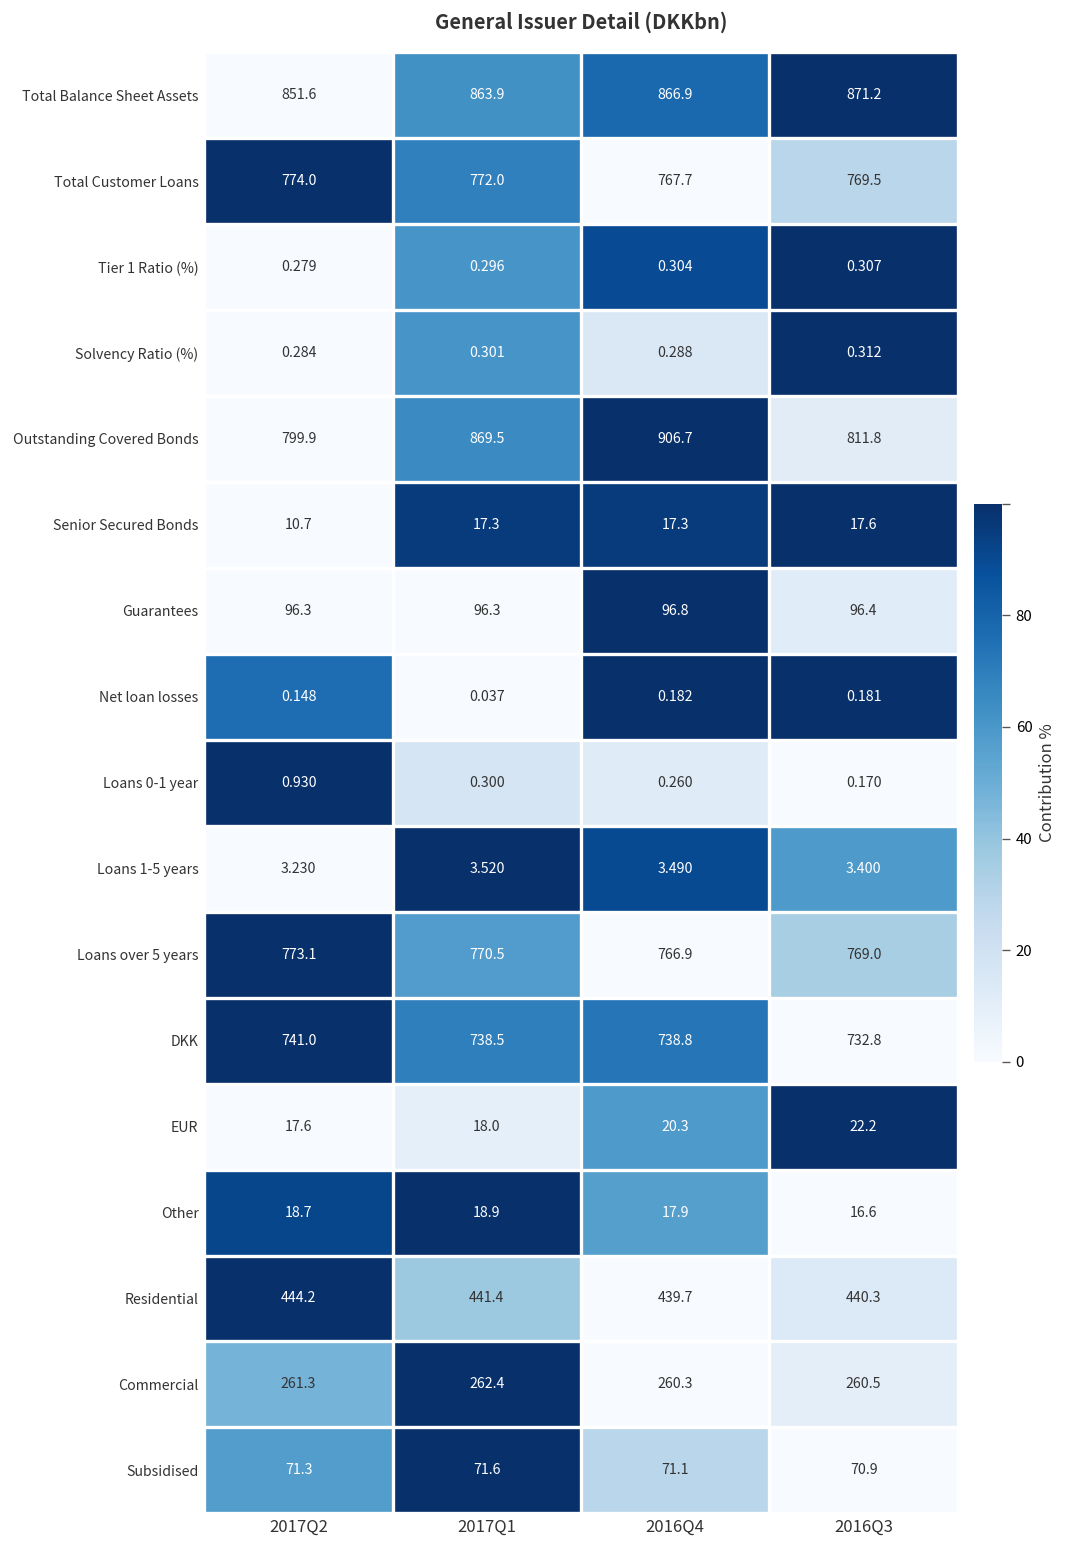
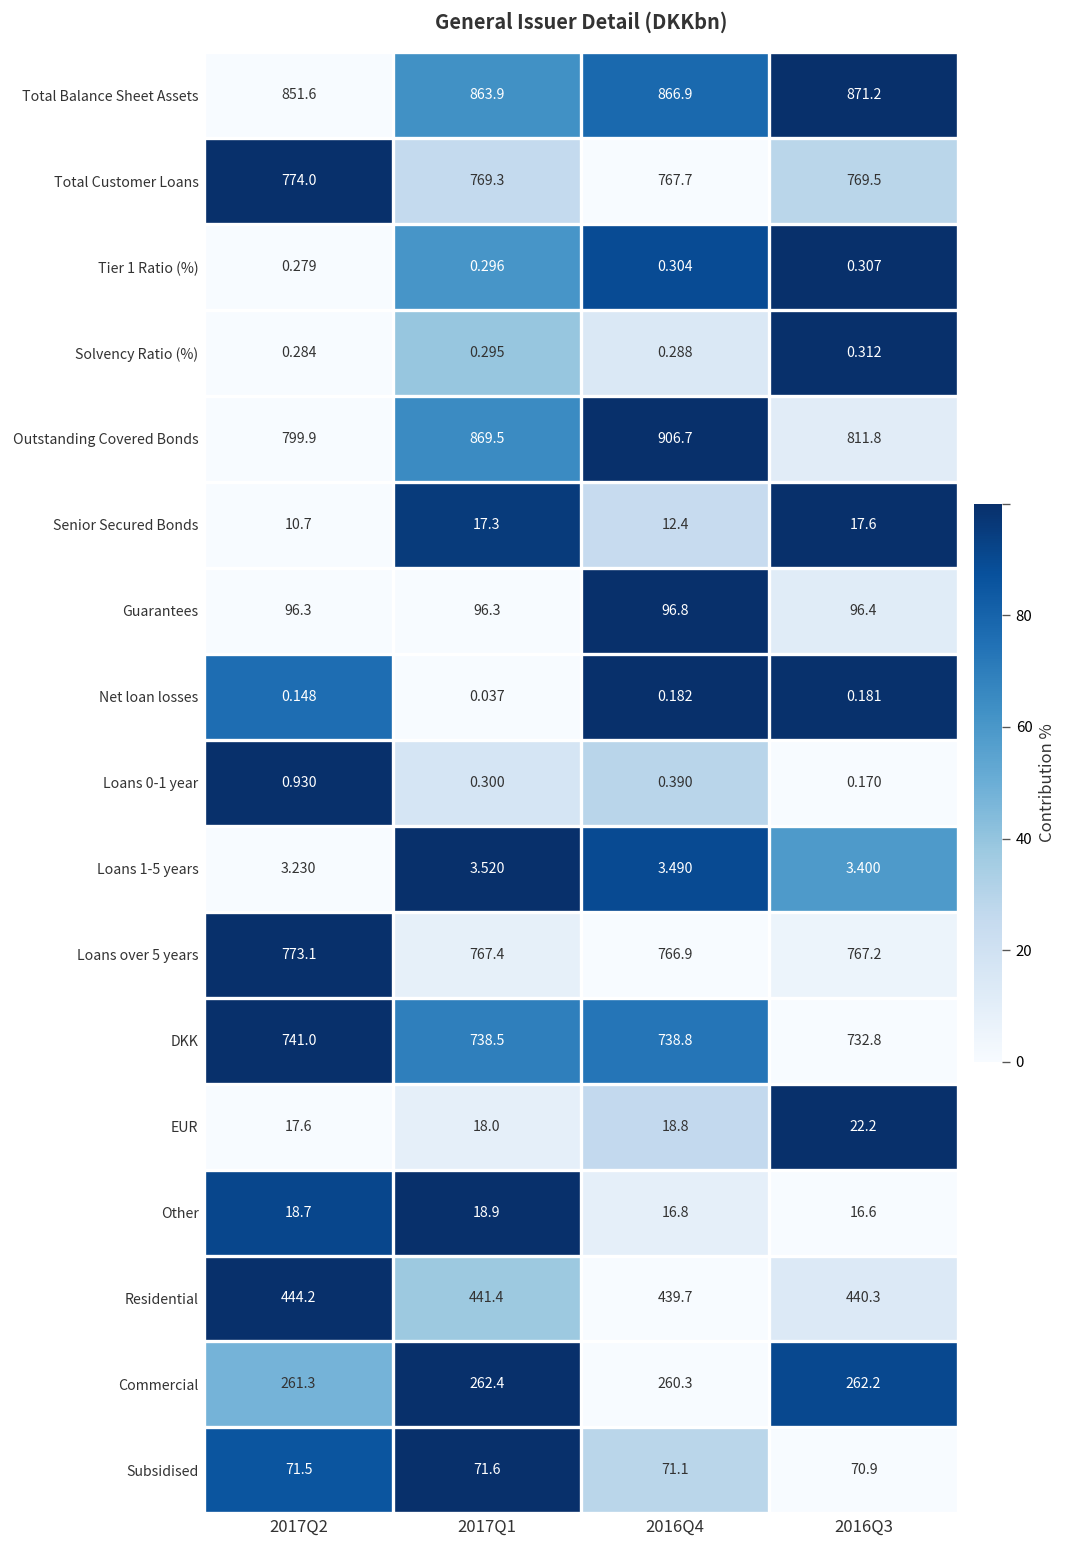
Total Customer Loans, 2017Q1: 772.0 -> 769.3
Solvency Ratio (%), 2017Q1: 0.301 -> 0.295
Senior Secured Bonds, 2016Q4: 17.3 -> 12.4
Loans 0-1 year, 2016Q4: 0.260 -> 0.390
Loans over 5 years, 2017Q1: 770.5 -> 767.4
Loans over 5 years, 2016Q3: 769.0 -> 767.2
EUR, 2016Q4: 20.3 -> 18.8
Other, 2016Q4: 17.9 -> 16.8
Commercial, 2016Q3: 260.5 -> 262.2
Subsidised, 2017Q2: 71.3 -> 71.5
